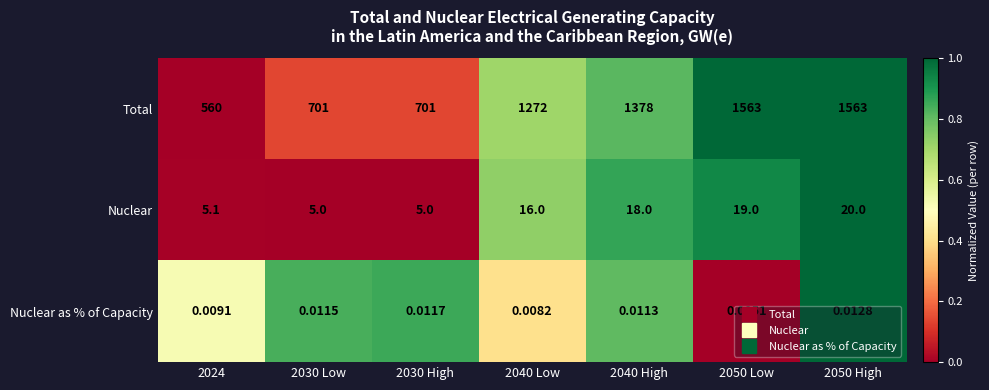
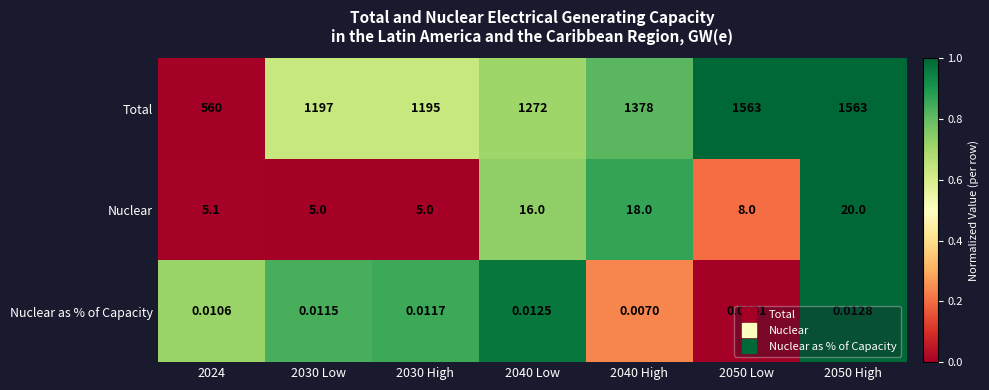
Total, 2030 Low: 701 -> 1197
Total, 2030 High: 701 -> 1195
Nuclear, 2050 Low: 19.0 -> 8.0
Nuclear as % of Capacity, 2024: 0.0091 -> 0.0106
Nuclear as % of Capacity, 2040 Low: 0.0082 -> 0.0125
Nuclear as % of Capacity, 2040 High: 0.0113 -> 0.0070
